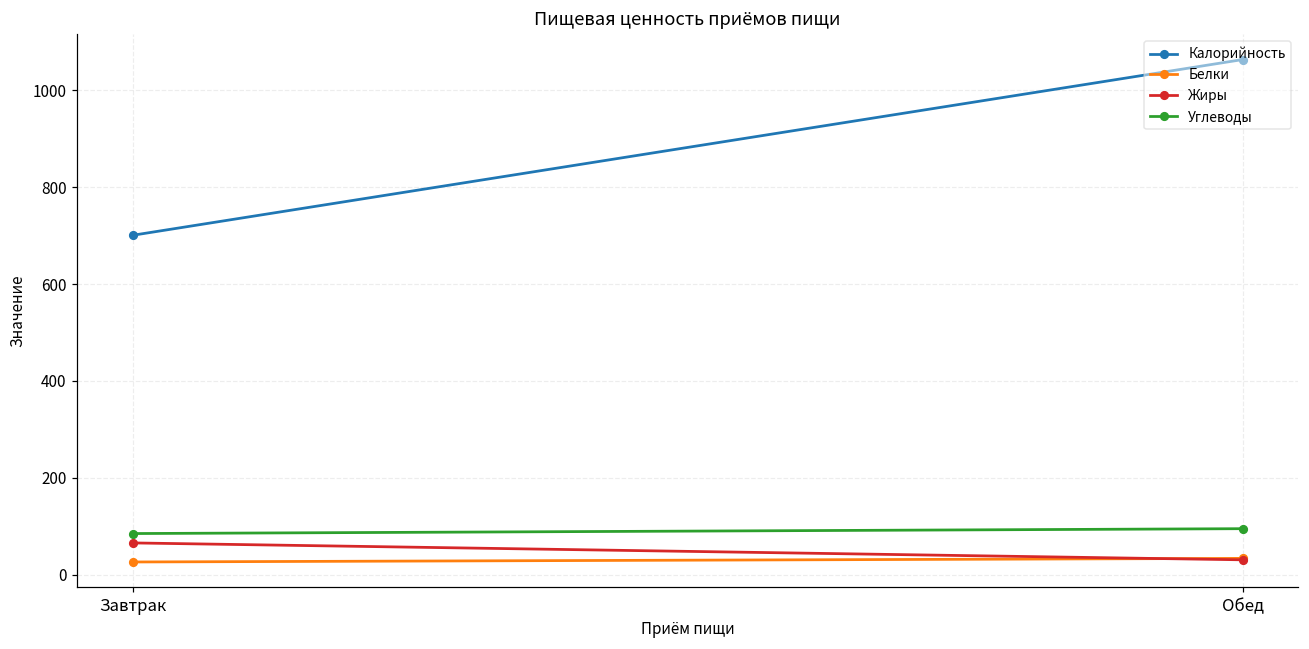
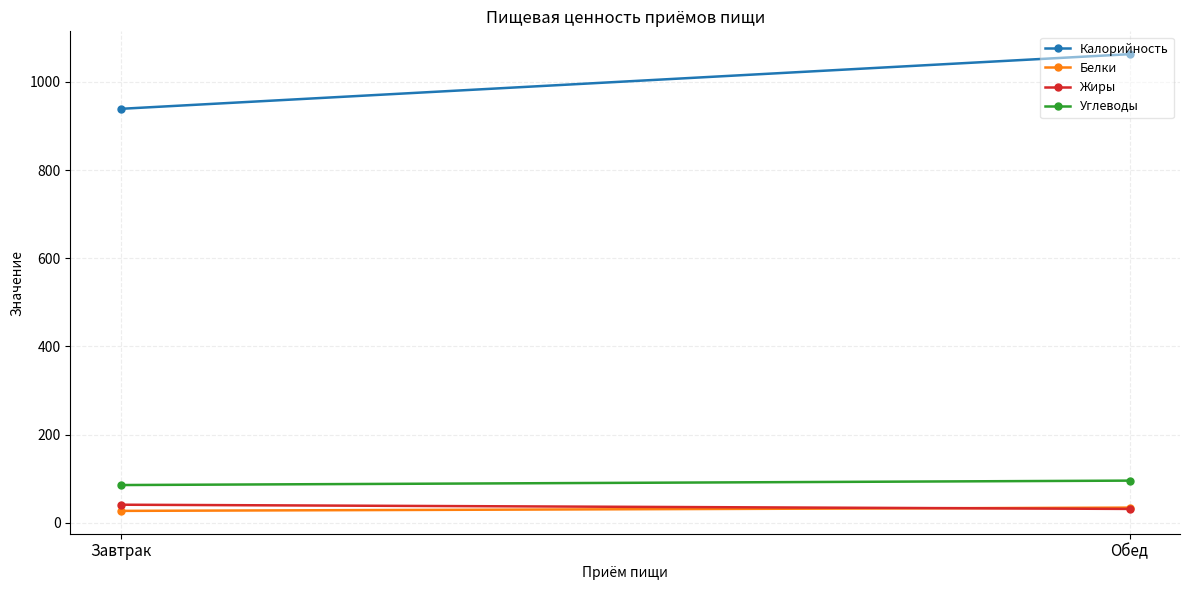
Калорийность, Завтрак: 700 -> 940
Жиры, Завтрак: 70 -> 40
